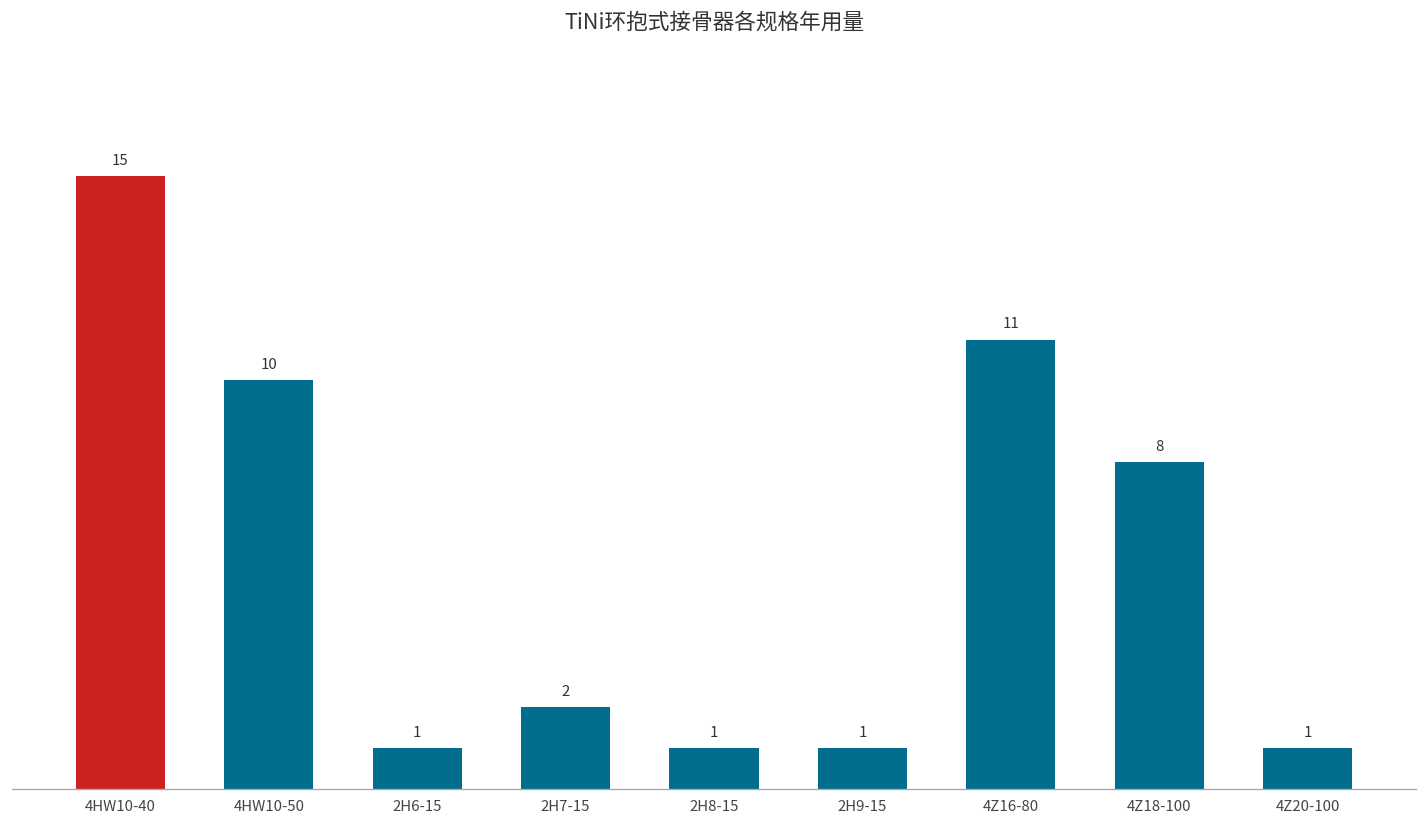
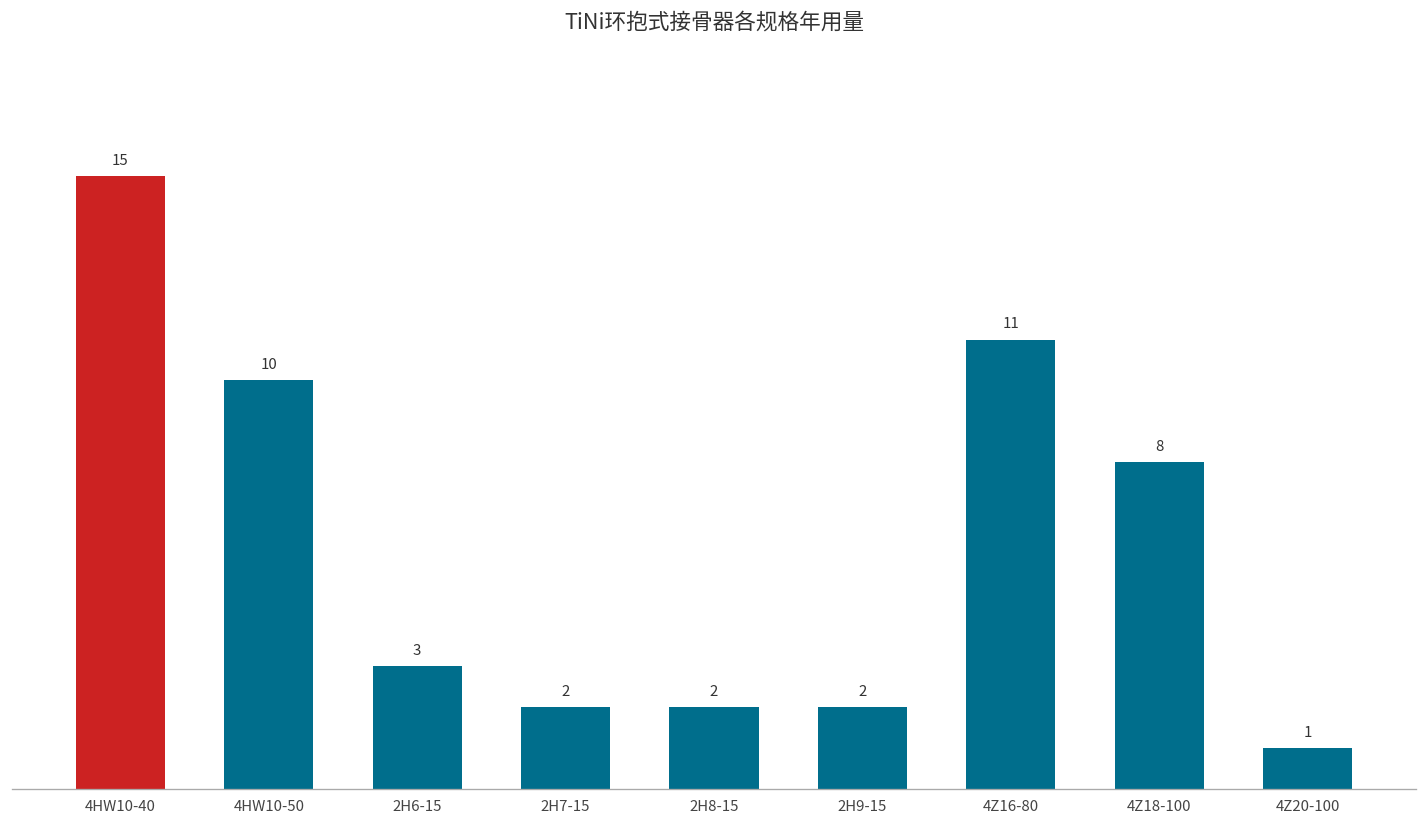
2H6-15: 1 -> 3
2H8-15: 1 -> 2
2H9-15: 1 -> 2
